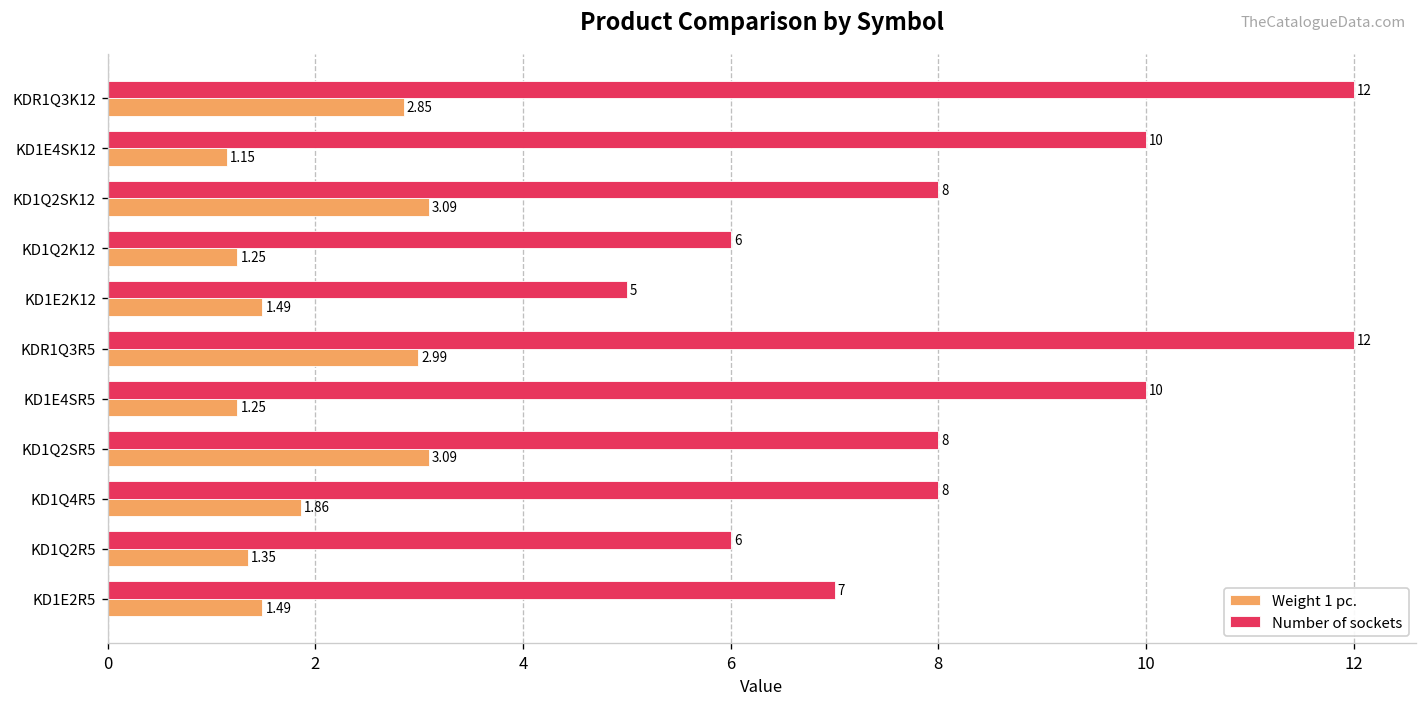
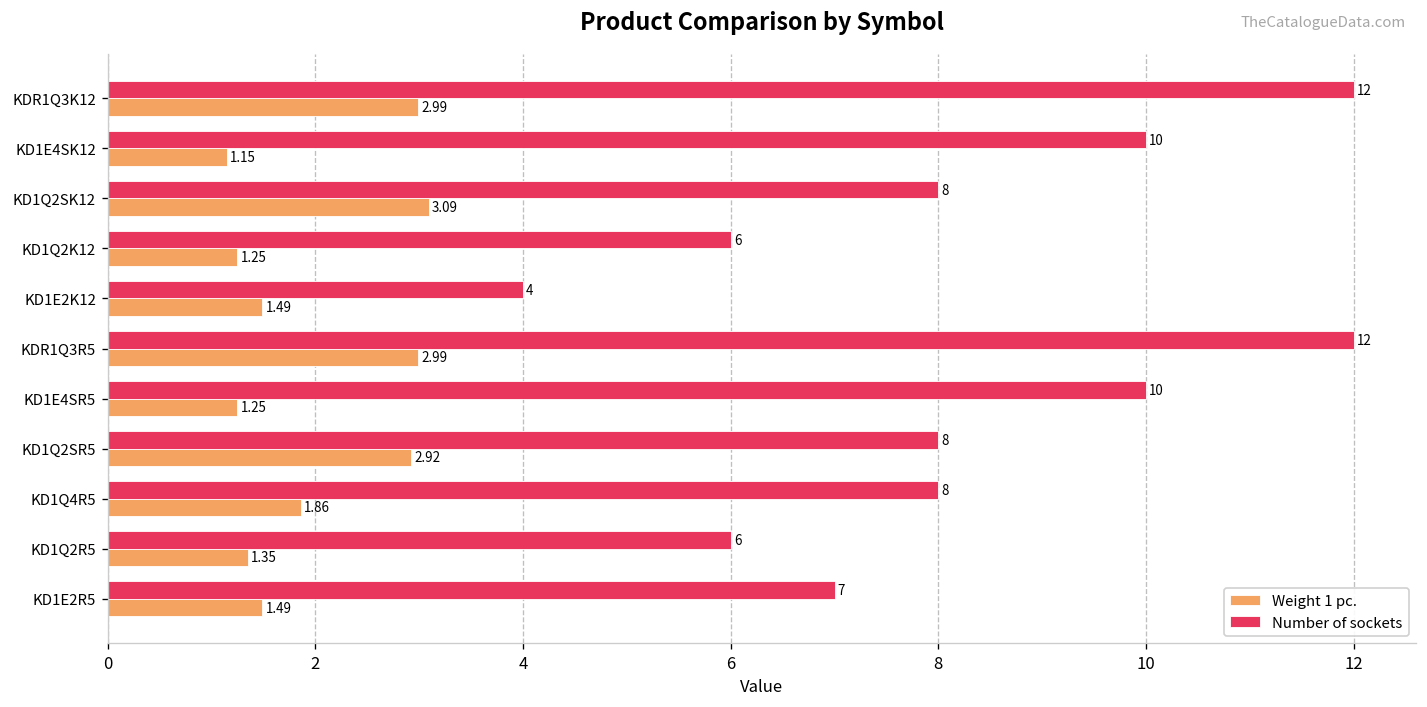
Weight 1 pc., KDR1Q3K12: 2.85 -> 2.99
Number of sockets, KD1E2K12: 5 -> 4
Weight 1 pc., KD1Q2SR5: 3.09 -> 2.92
